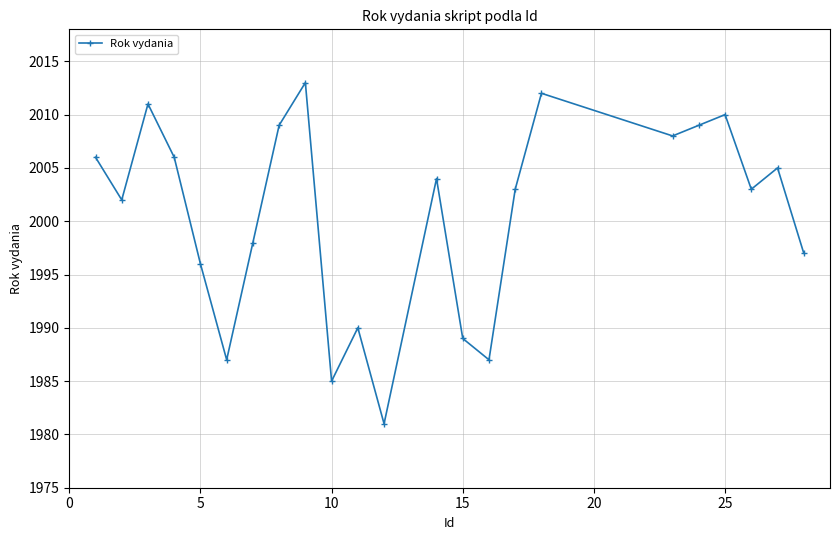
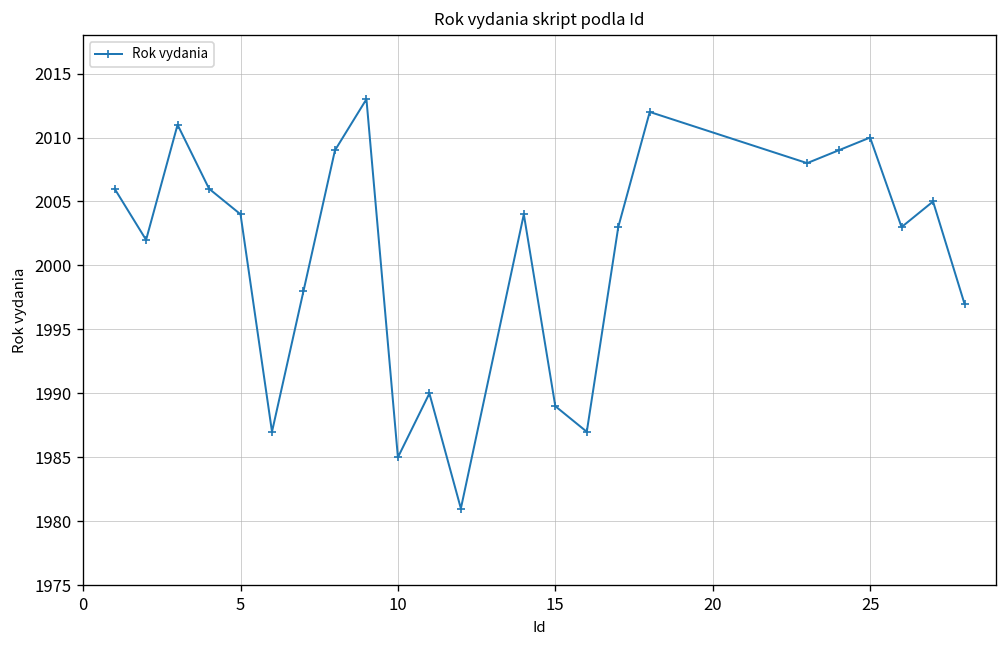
5: 1996 -> 2004
